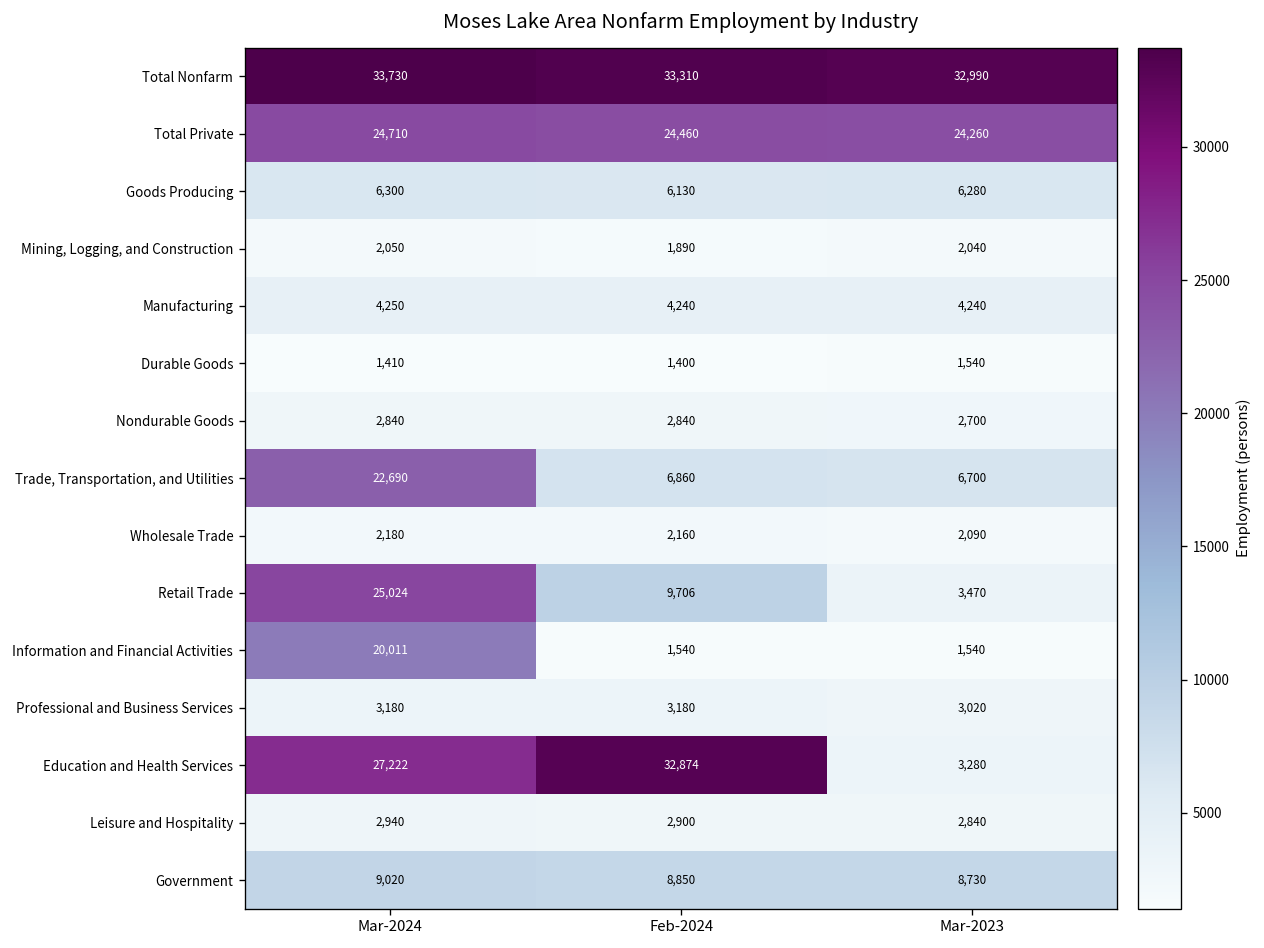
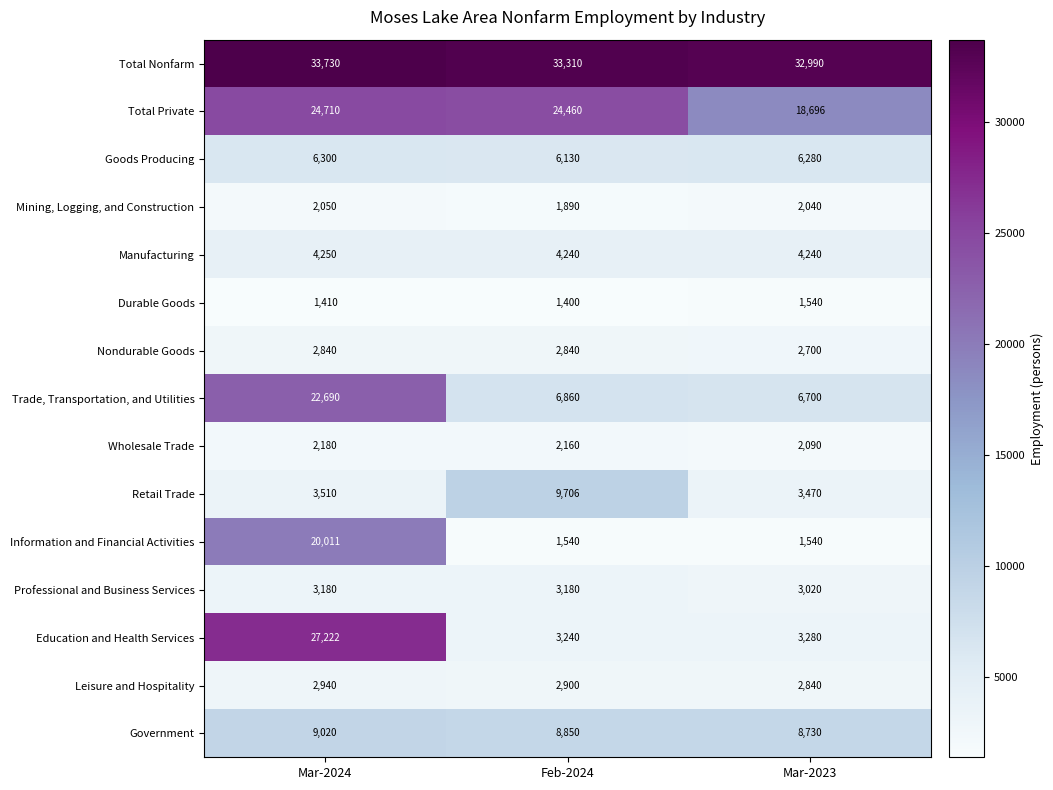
Total Private, Mar-2023: 24,260 -> 18,696
Retail Trade, Mar-2024: 25,024 -> 3,510
Education and Health Services, Feb-2024: 32,874 -> 3,240
